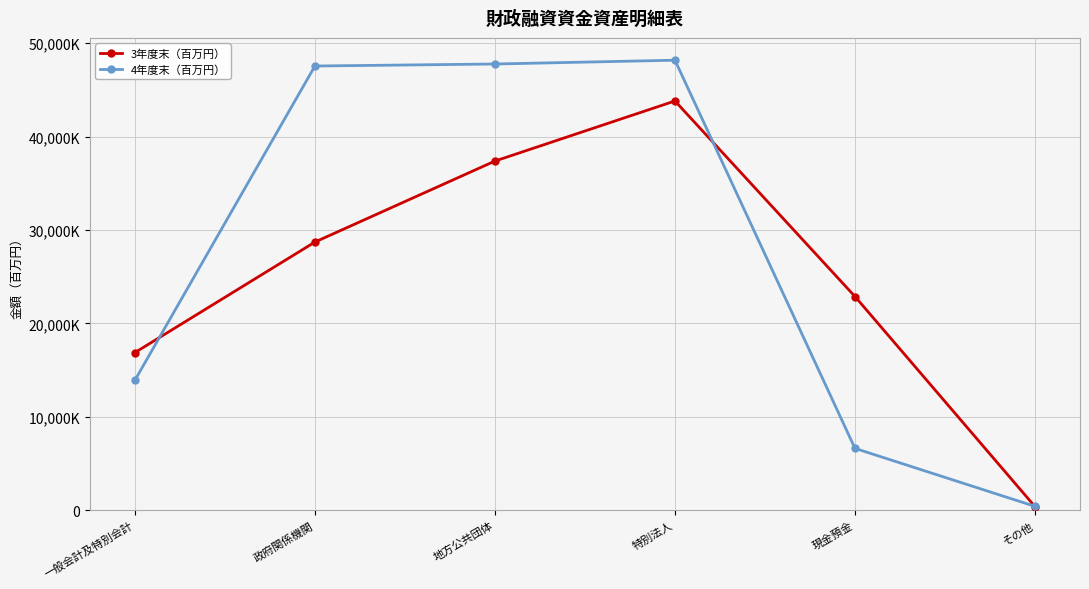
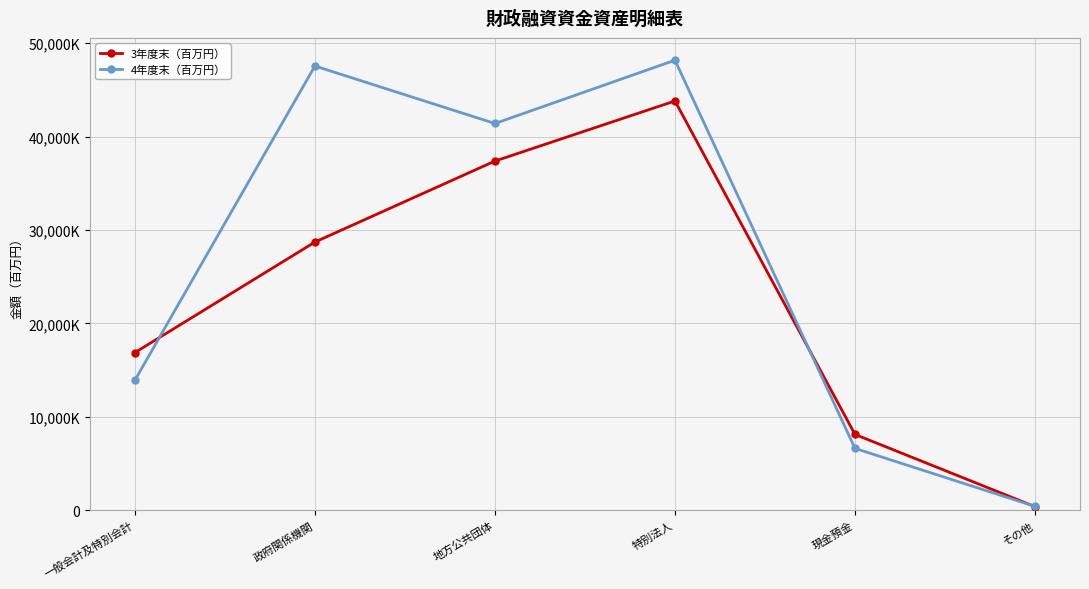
4年度末（百万円）, 地方公共団体: 48,000,000 -> 41,000,000
3年度末（百万円）, 現金預金: 23,000,000 -> 8,000,000
